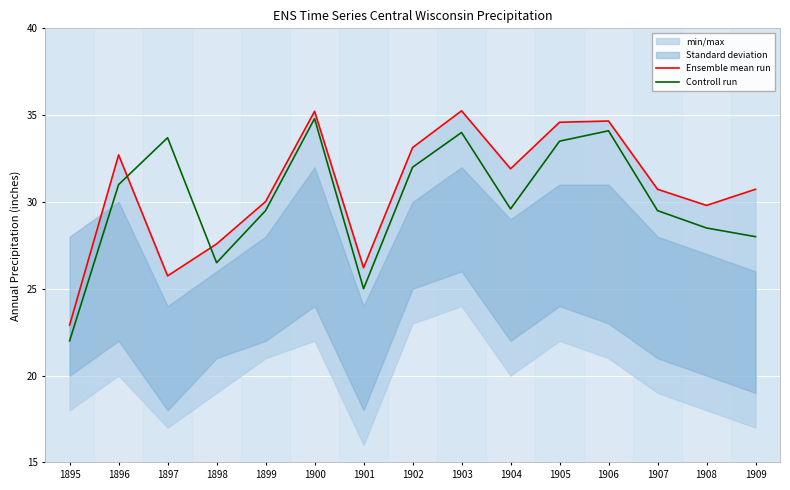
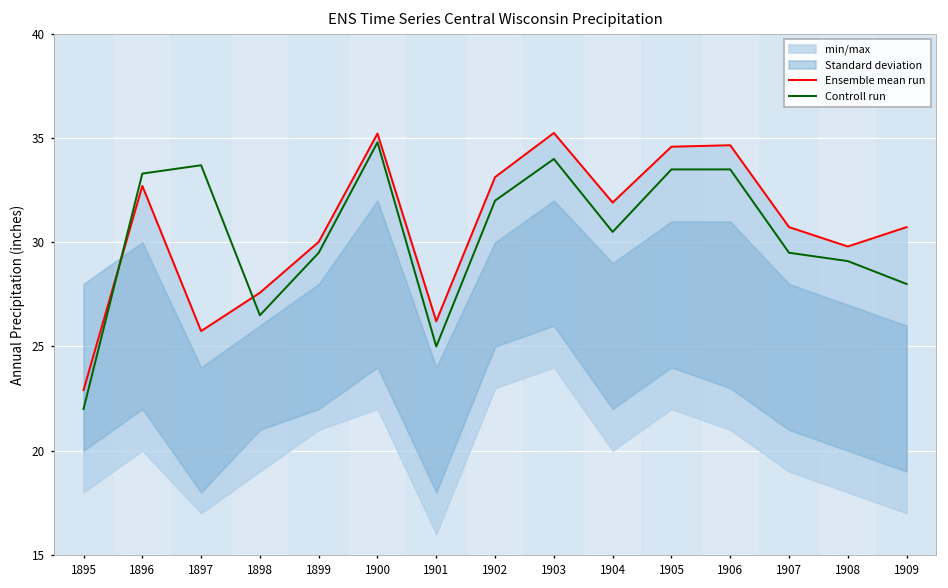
Controll run, 1896: 31.0 -> 33.3
Controll run, 1904: 29.6 -> 30.5
Controll run, 1906: 34.1 -> 33.5
Controll run, 1908: 28.5 -> 29.1
